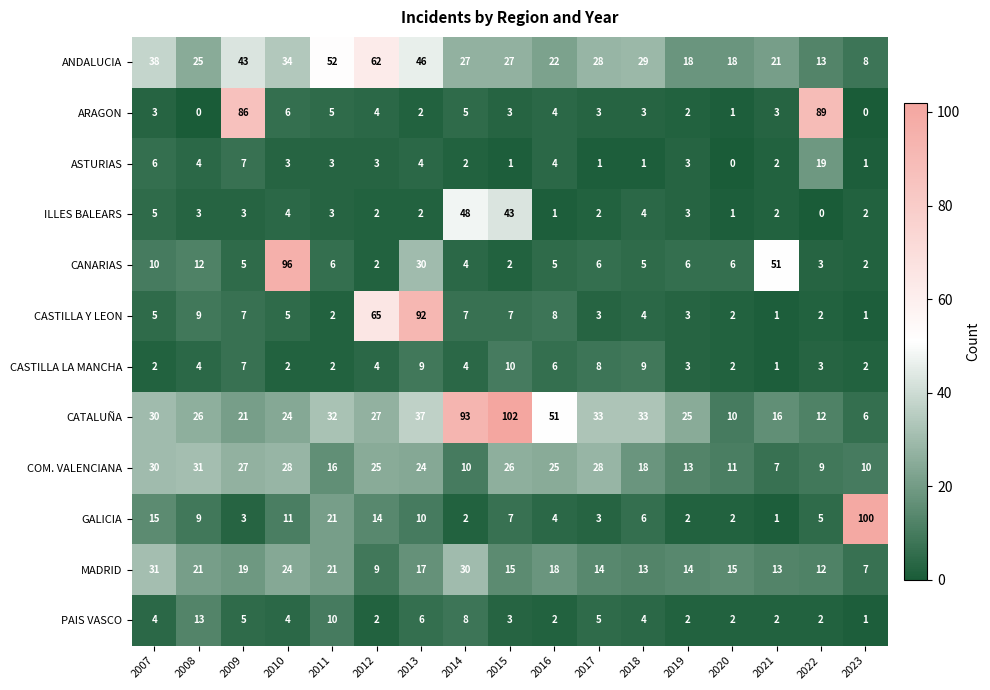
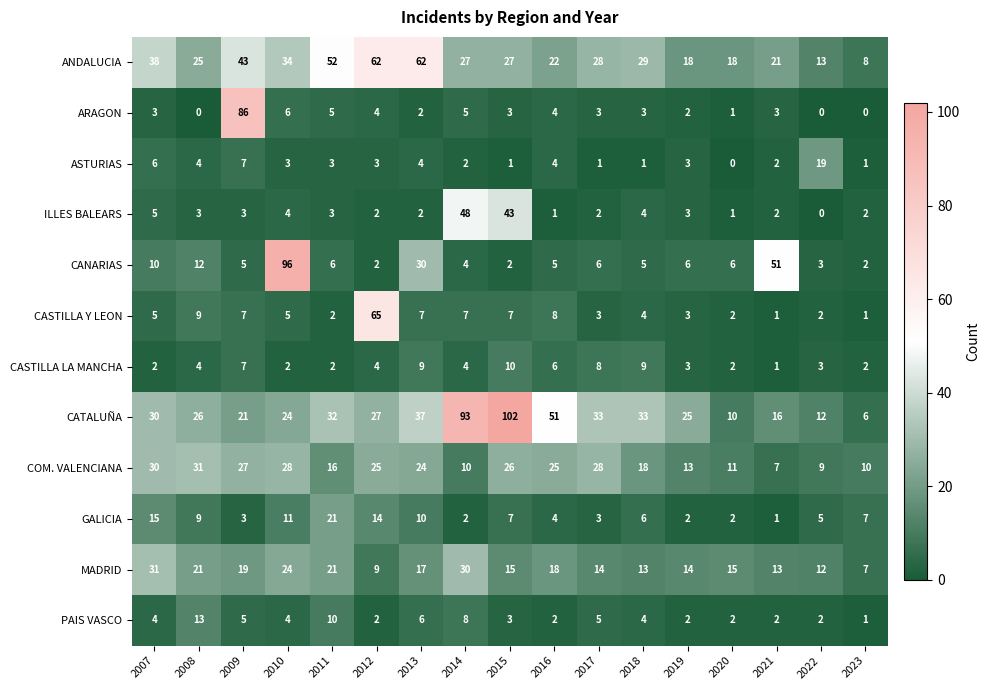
ANDALUCIA, 2013: 46 -> 62
ARAGON, 2022: 89 -> 0
CASTILLA Y LEON, 2013: 92 -> 7
GALICIA, 2023: 100 -> 7
